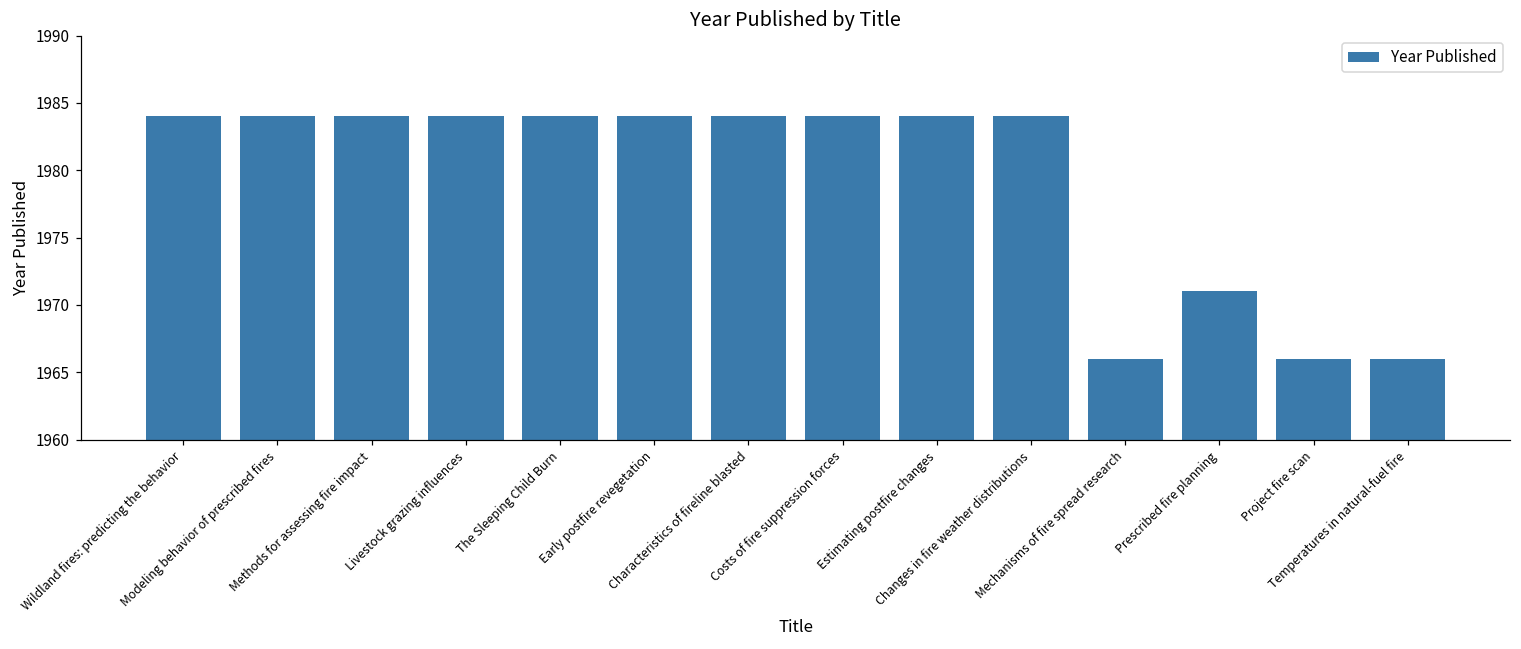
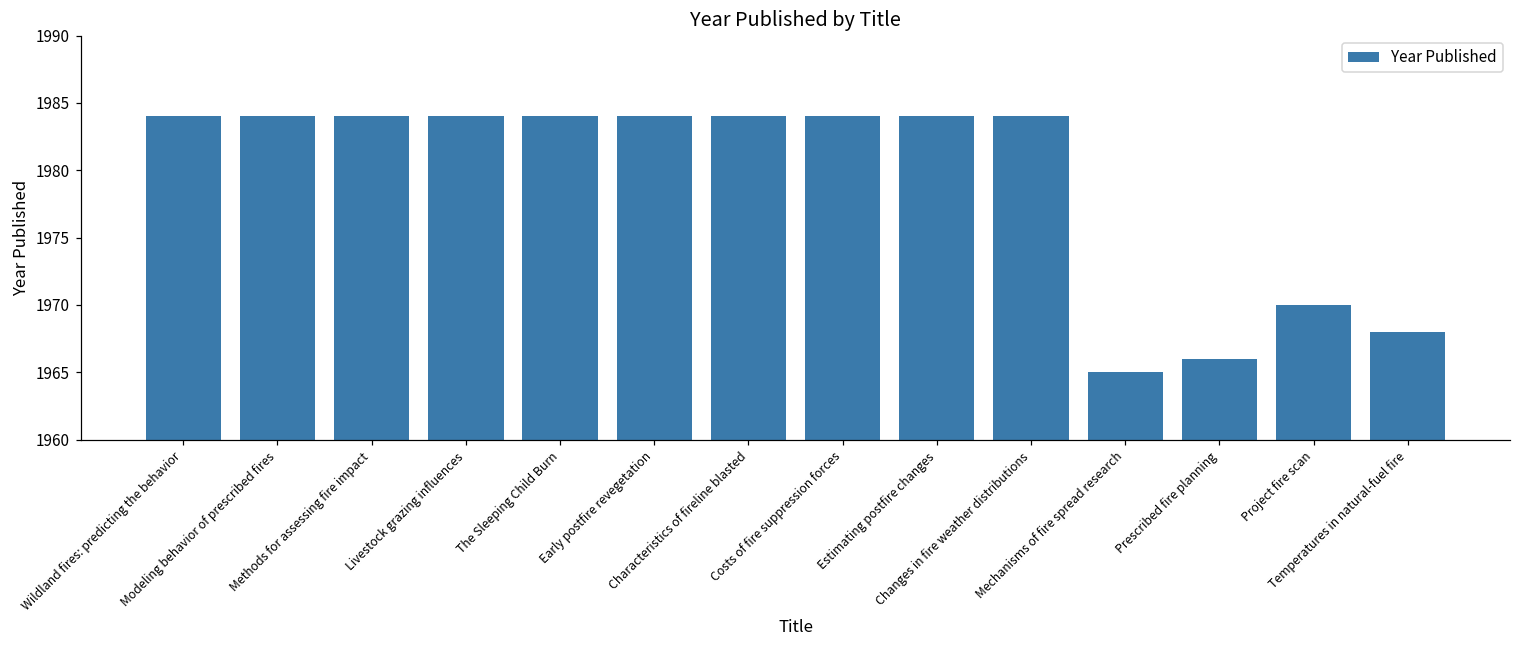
Mechanisms of fire spread research: 1966 -> 1965
Prescribed fire planning: 1971 -> 1966
Project fire scan: 1966 -> 1970
Temperatures in natural-fuel fire: 1966 -> 1968
